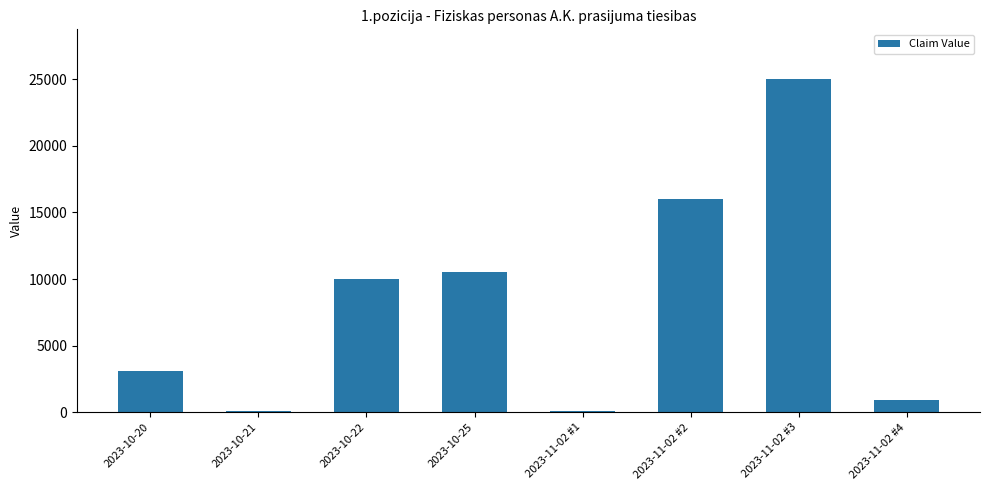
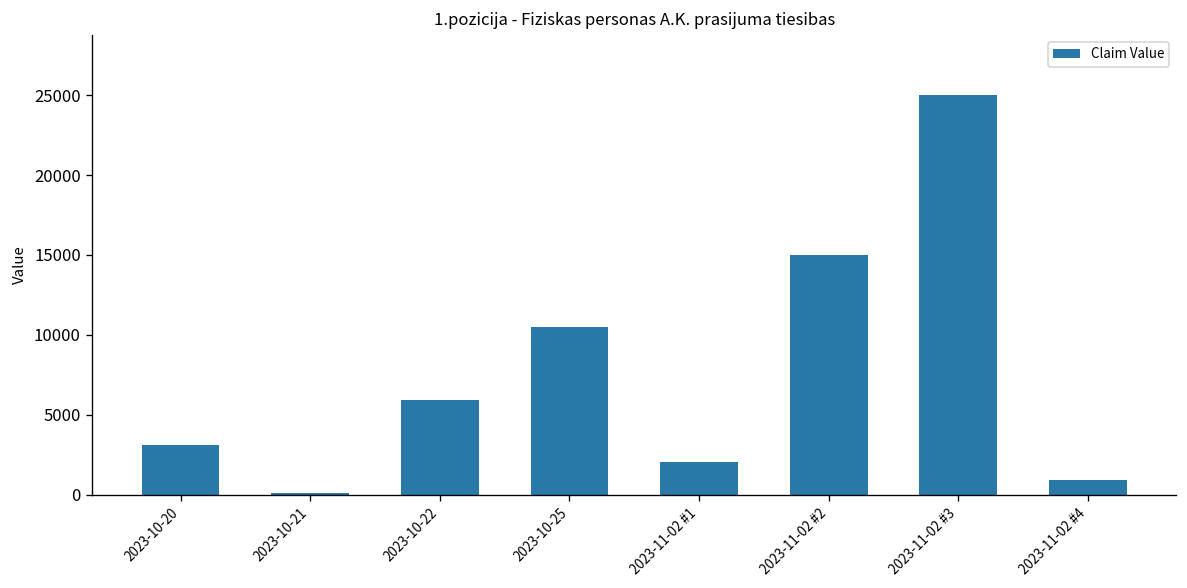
2023-10-22: 10000 -> 5900
2023-11-02 #1: 100 -> 2000
2023-11-02 #2: 16000 -> 15000
